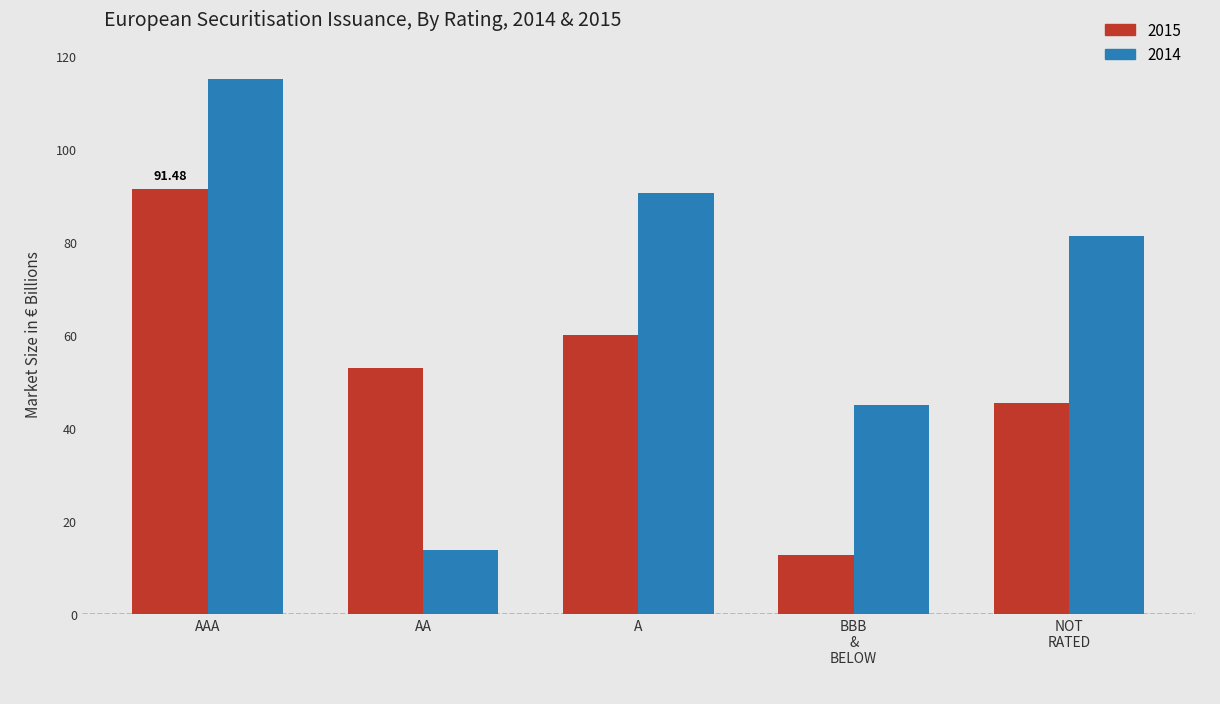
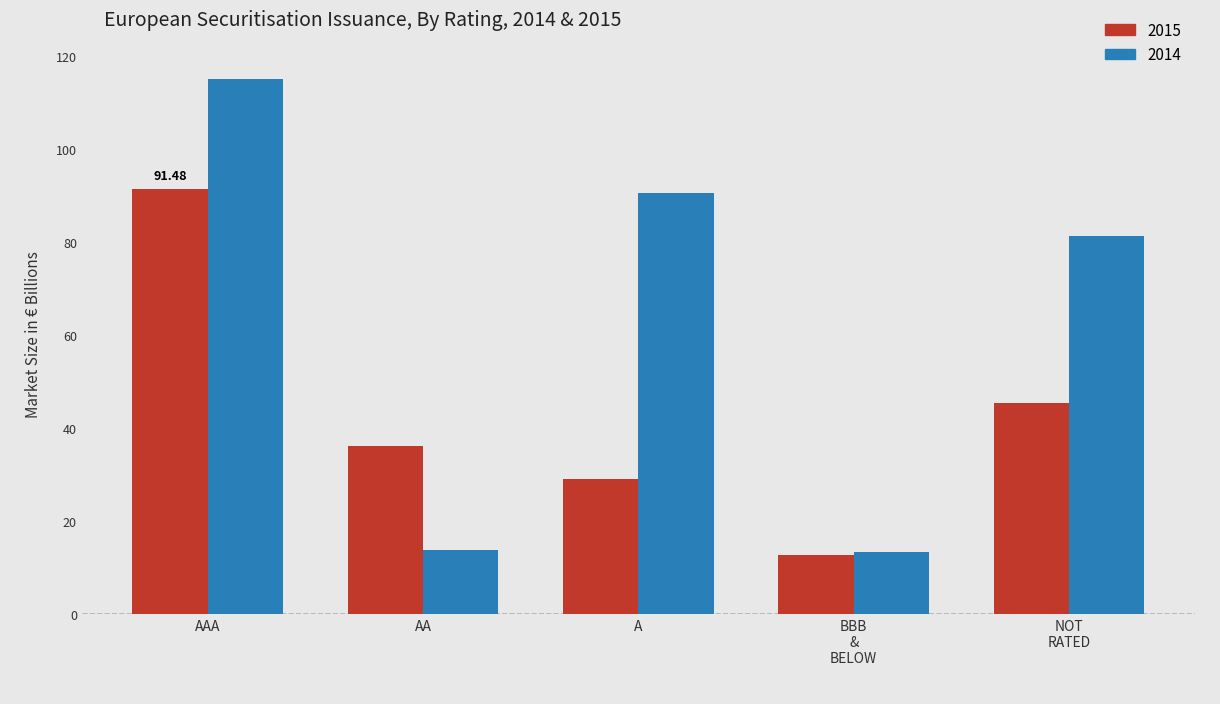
2015, AA: 53 -> 36
2015, A: 60 -> 29
2014, BBB & BELOW: 45 -> 13
